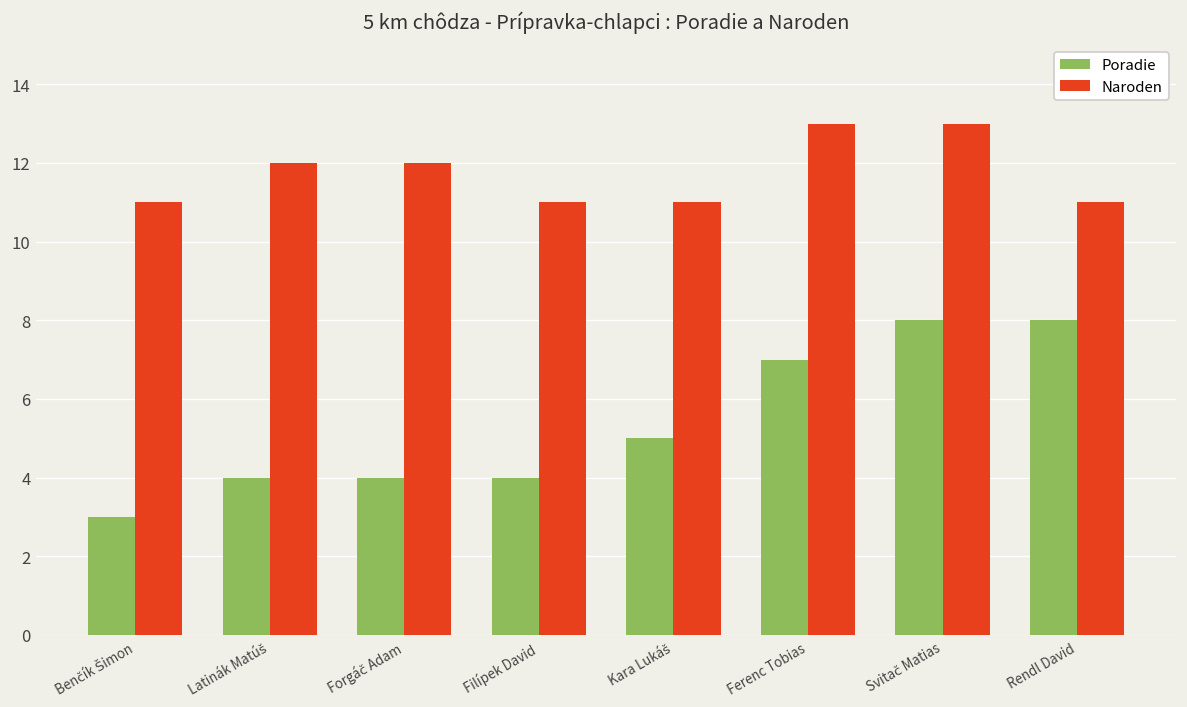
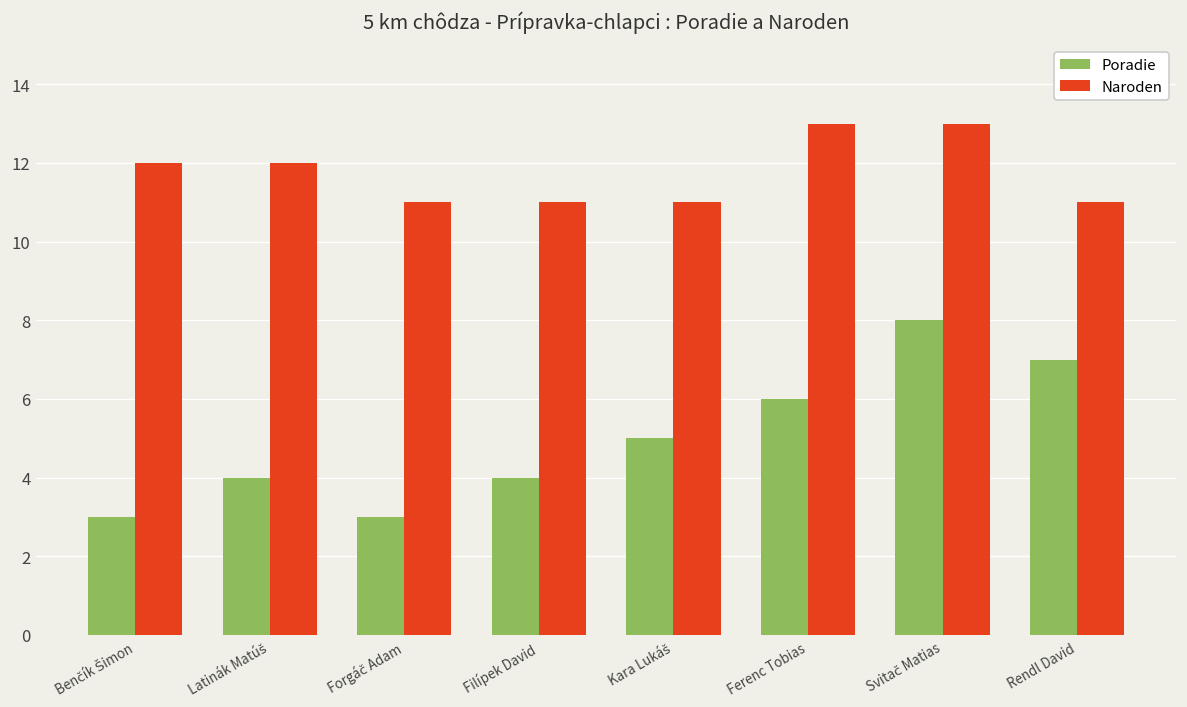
Naroden, Benčík Šimon: 11 -> 12
Poradie, Forgáč Adam: 4 -> 3
Naroden, Forgáč Adam: 12 -> 11
Poradie, Ferenc Tobias: 7 -> 6
Poradie, Rendl David: 8 -> 7
